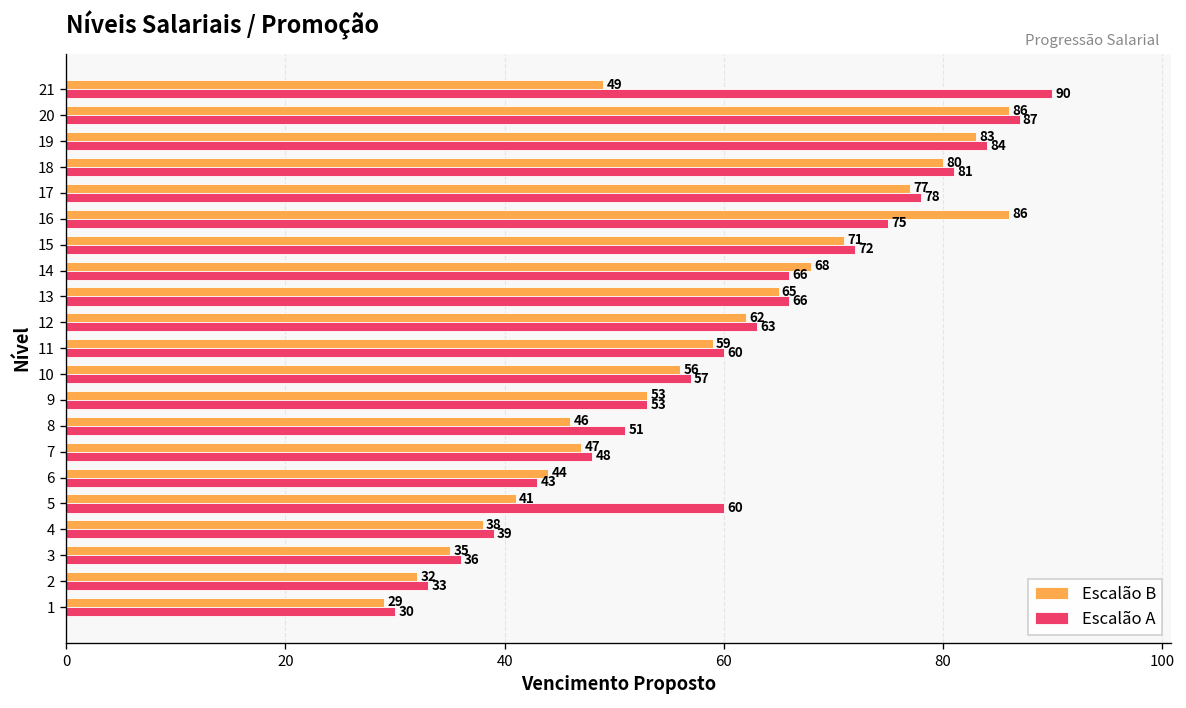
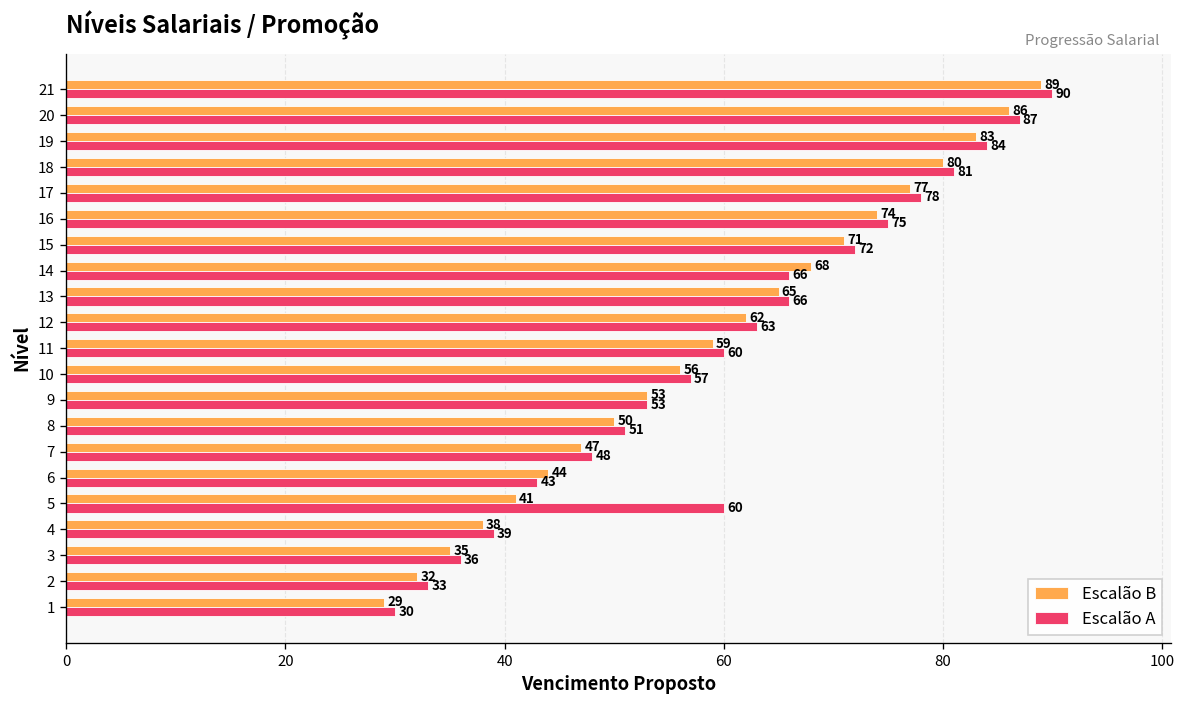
Escalão B, 21: 49 -> 89
Escalão B, 16: 86 -> 74
Escalão B, 8: 46 -> 50
